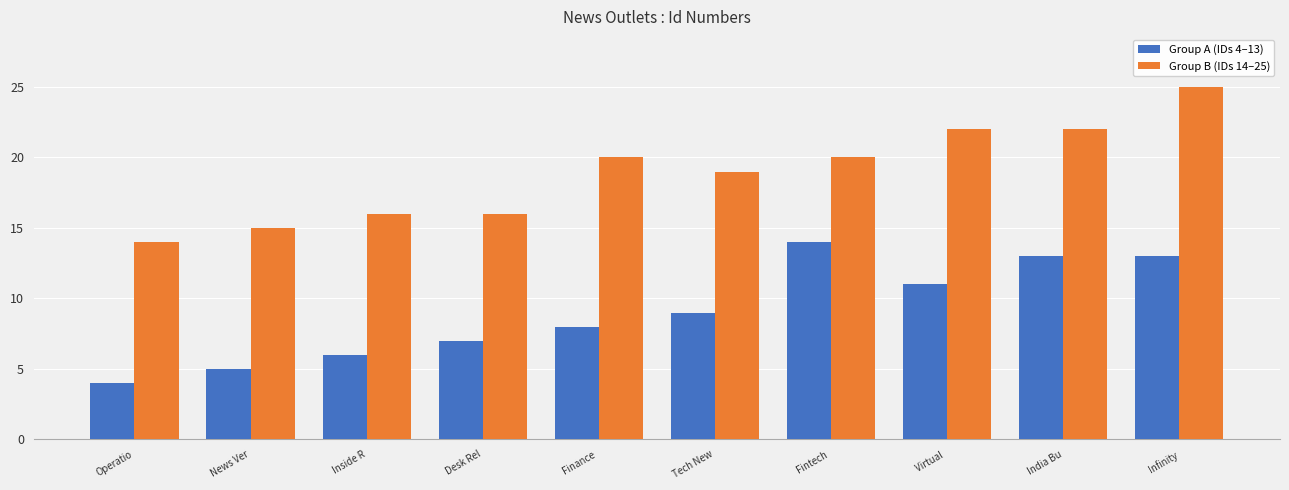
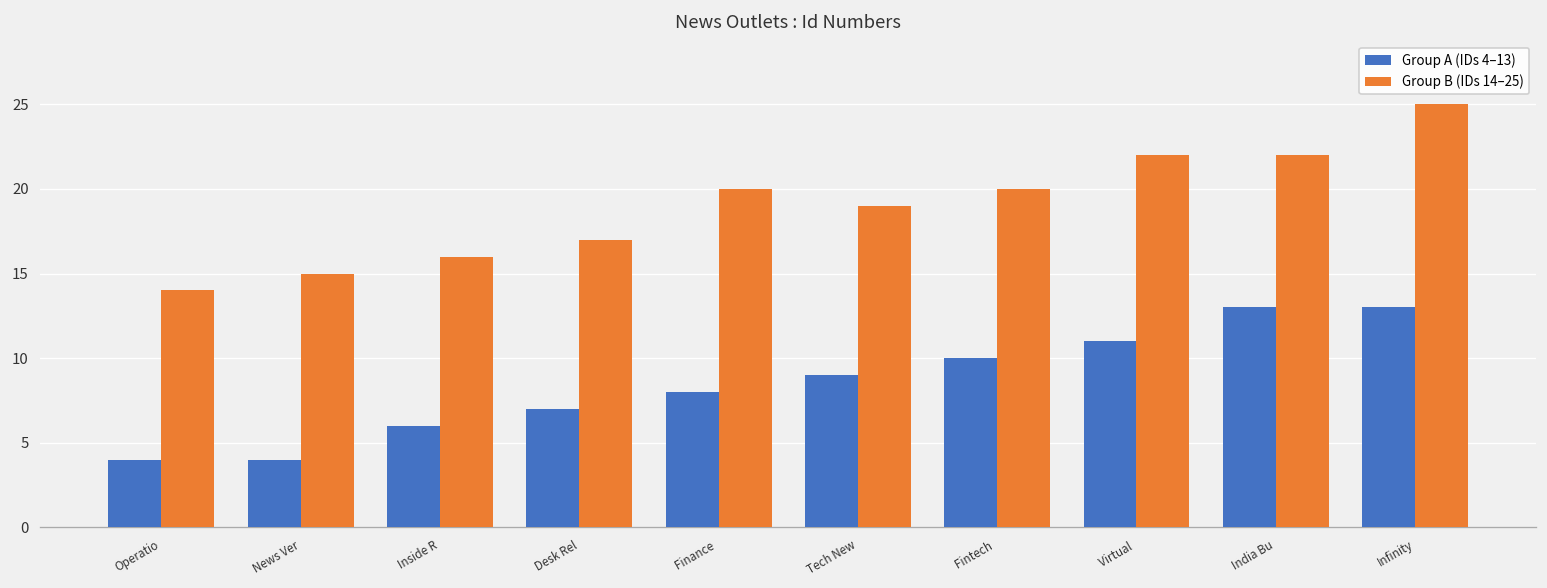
Group A (IDs 4–13), News Ver: 5 -> 4
Group B (IDs 14–25), Desk Rel: 16 -> 17
Group A (IDs 4–13), Fintech: 14 -> 10
